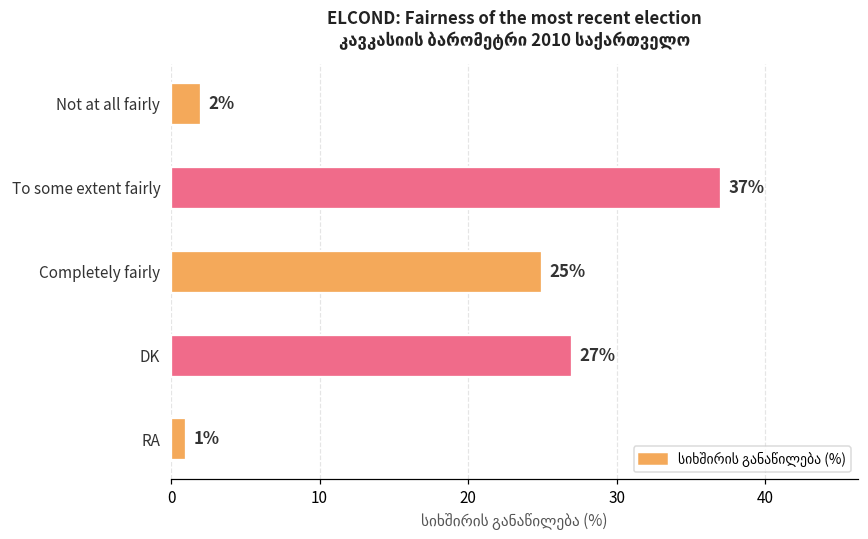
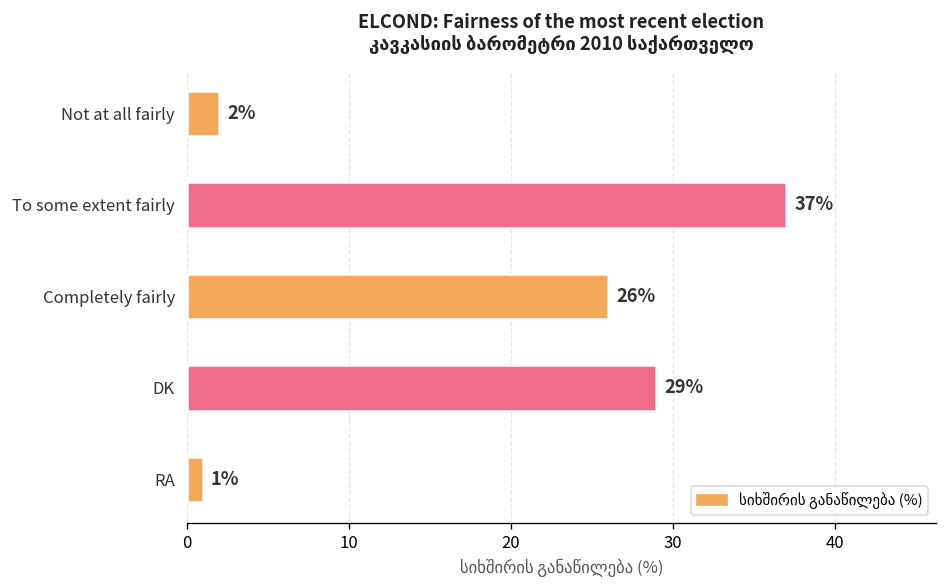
Completely fairly: 25% -> 26%
DK: 27% -> 29%
